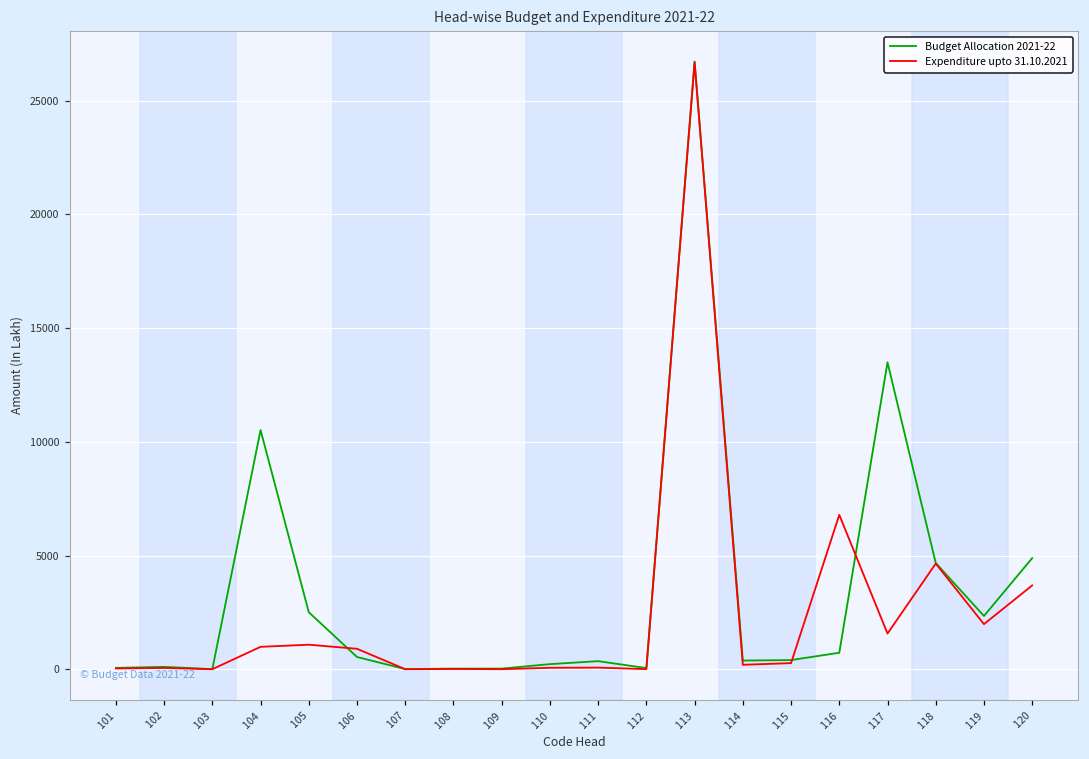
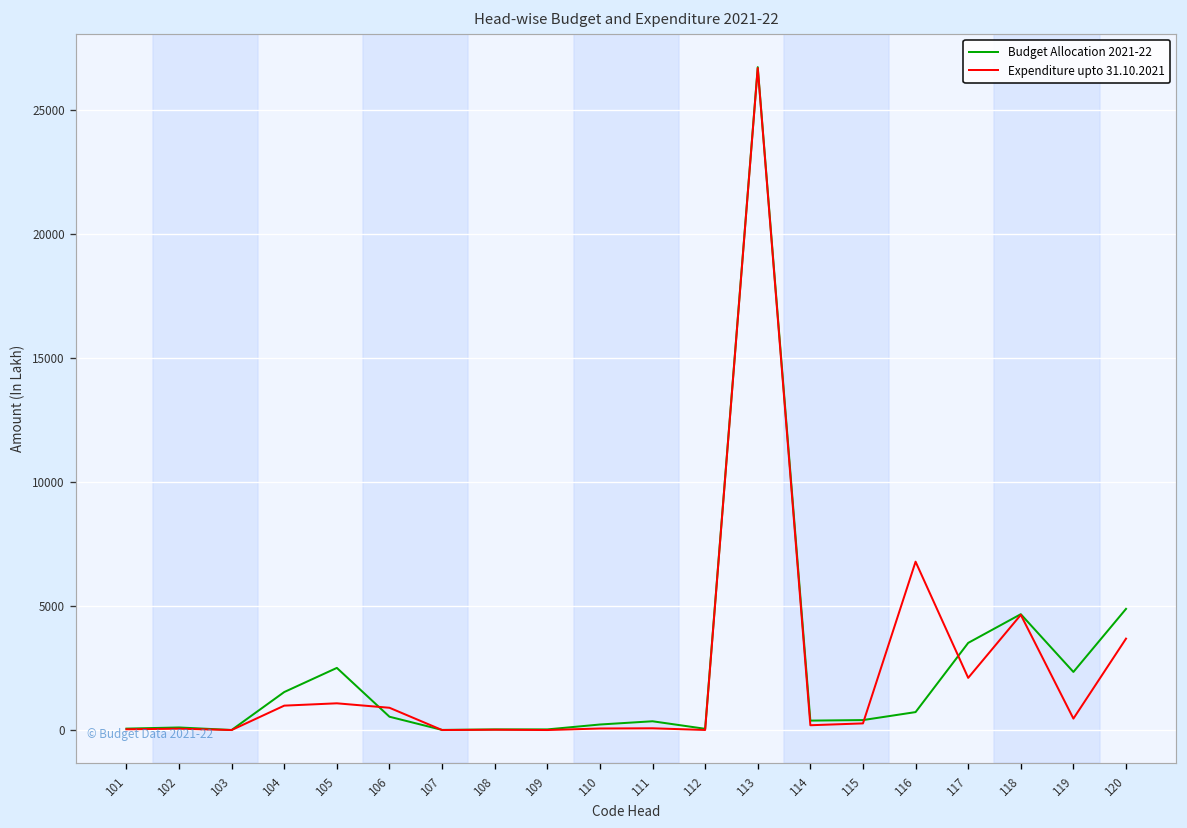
Budget Allocation 2021-22, 104: 10500 -> 1500
Budget Allocation 2021-22, 117: 13500 -> 3500
Expenditure upto 31.10.2021, 117: 1600 -> 2100
Expenditure upto 31.10.2021, 119: 2000 -> 500
